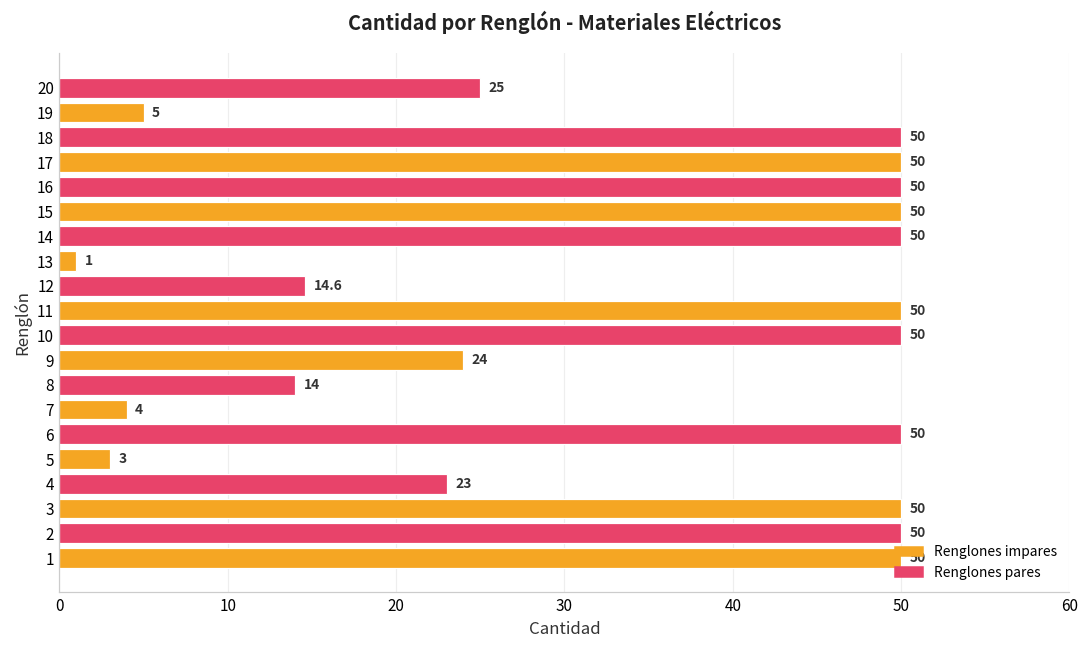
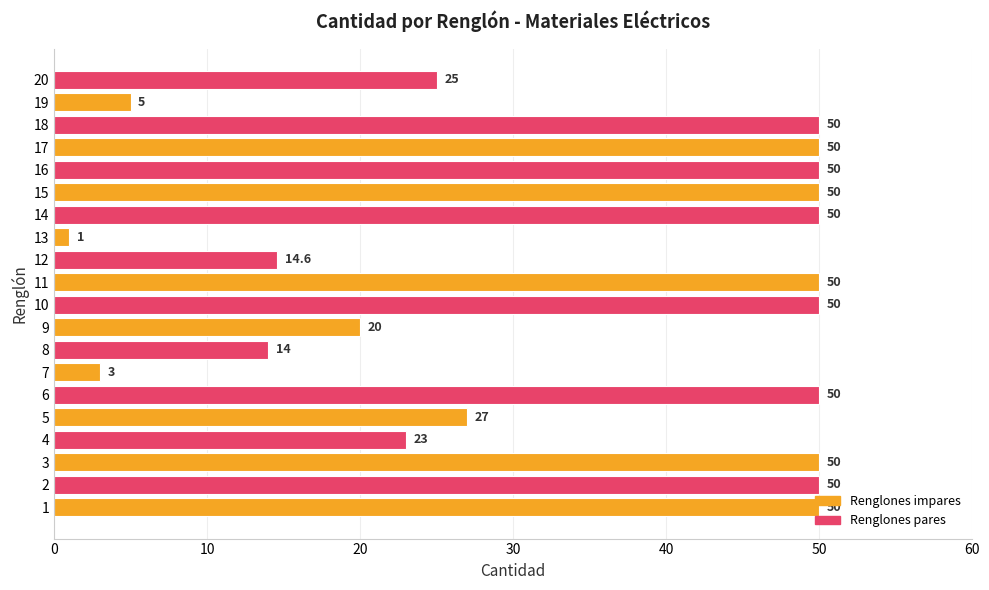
9: 24 -> 20
7: 4 -> 3
5: 3 -> 27
